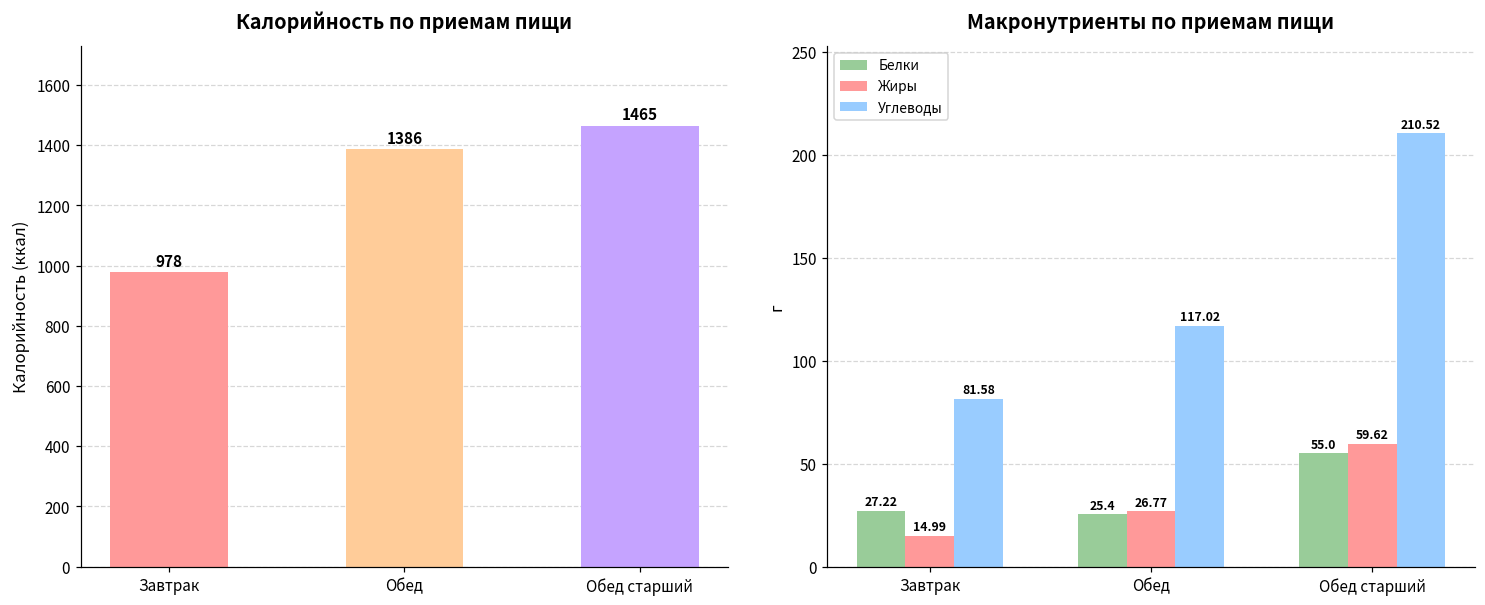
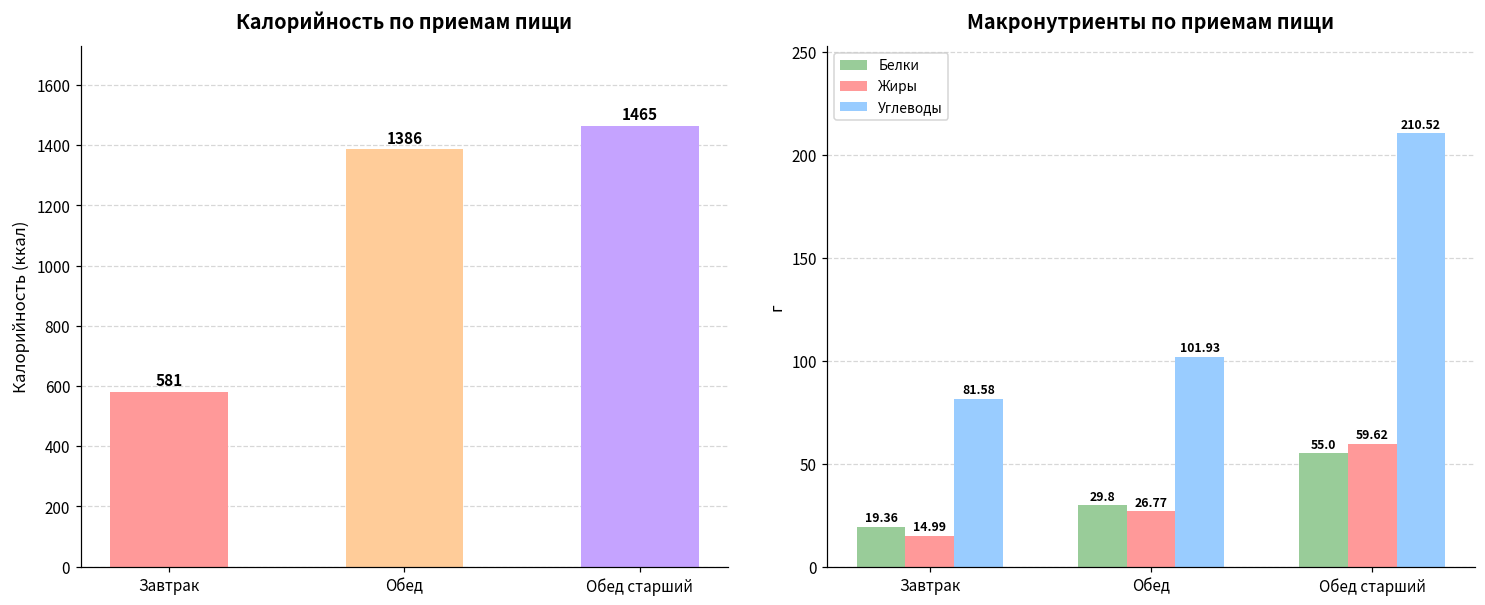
Калорийность по приемам пищи, Завтрак: 978 -> 581
Макронутриенты по приемам пищи, Белки, Завтрак: 27.22 -> 19.36
Макронутриенты по приемам пищи, Белки, Обед: 25.4 -> 29.8
Макронутриенты по приемам пищи, Углеводы, Обед: 117.02 -> 101.93
